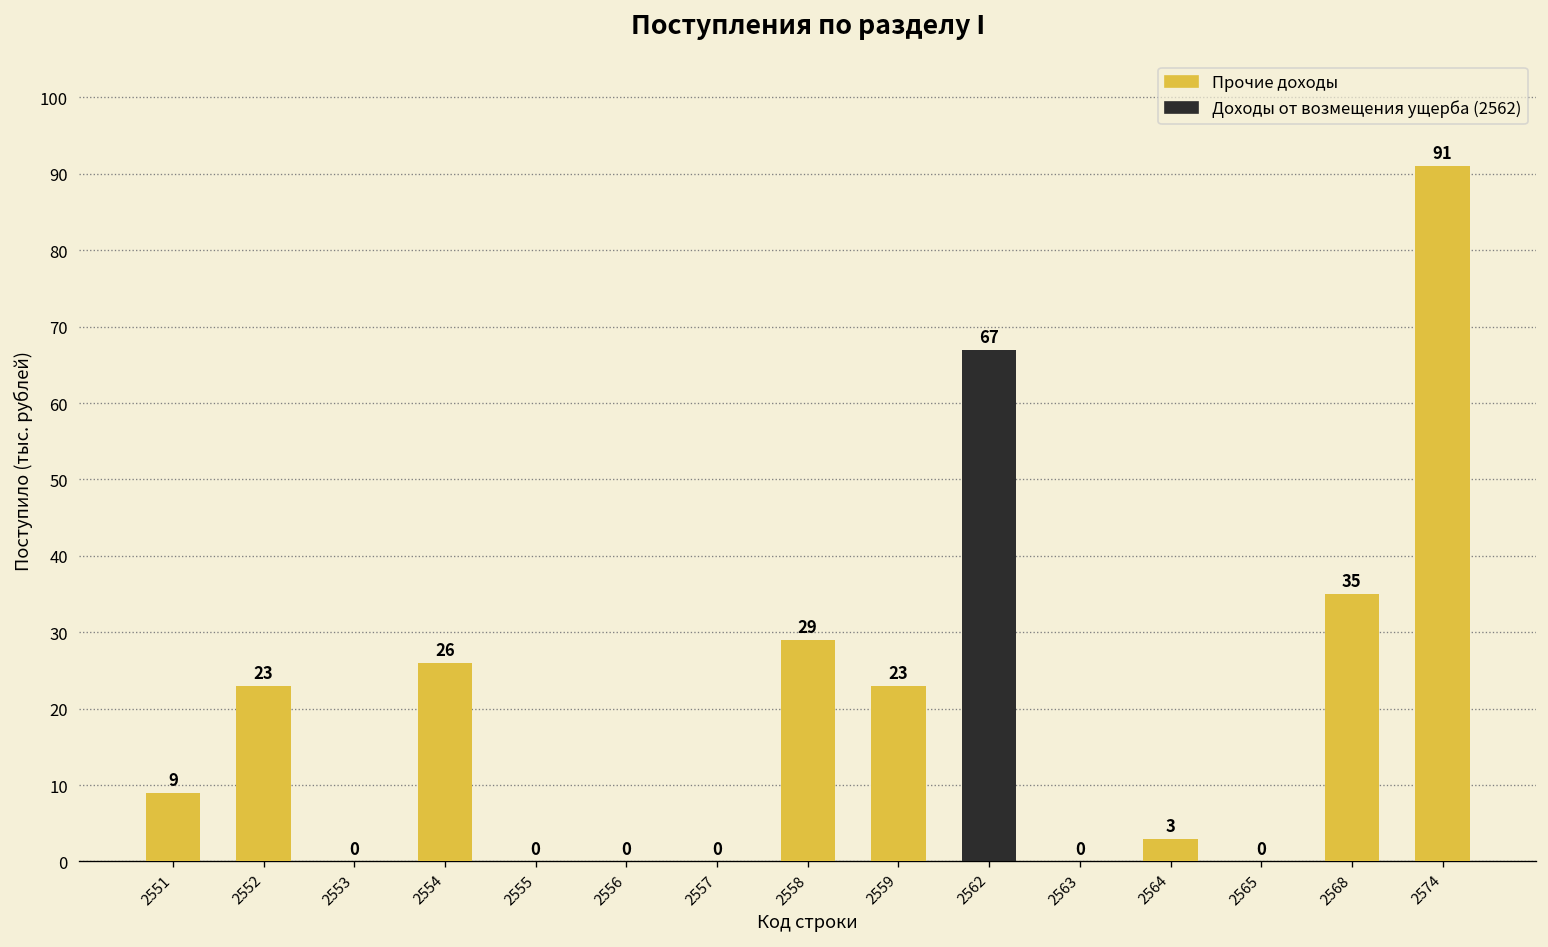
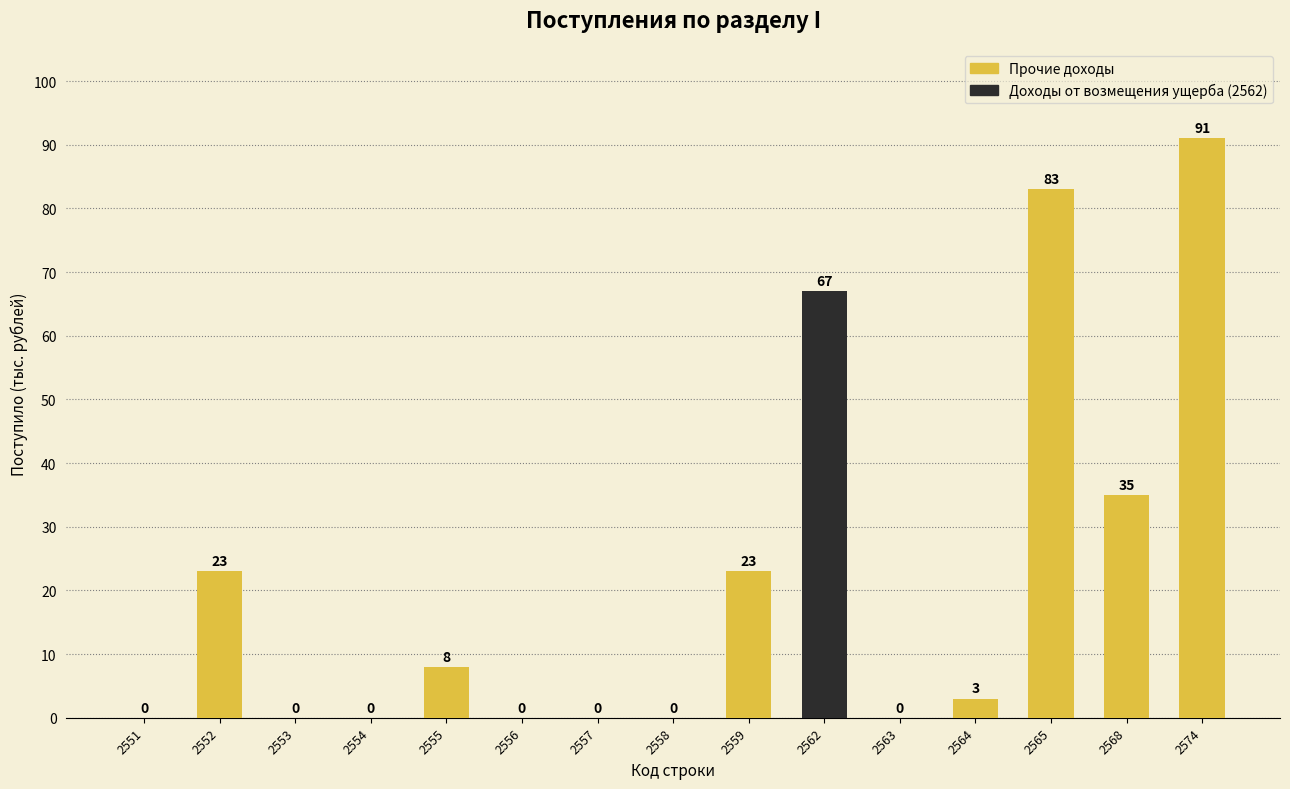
2551: 9 -> 0
2554: 26 -> 0
2555: 0 -> 8
2558: 29 -> 0
2565: 0 -> 83
